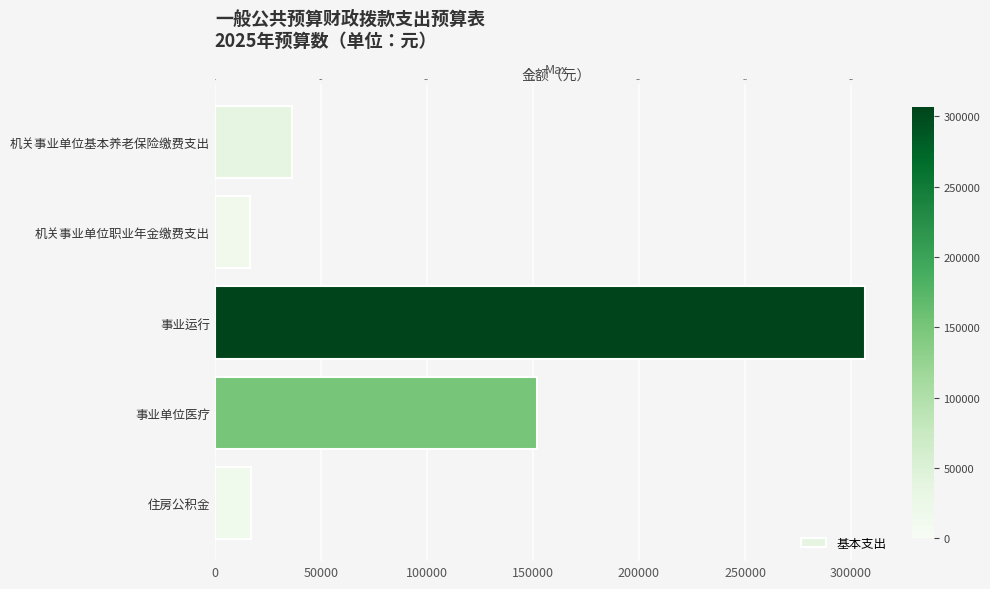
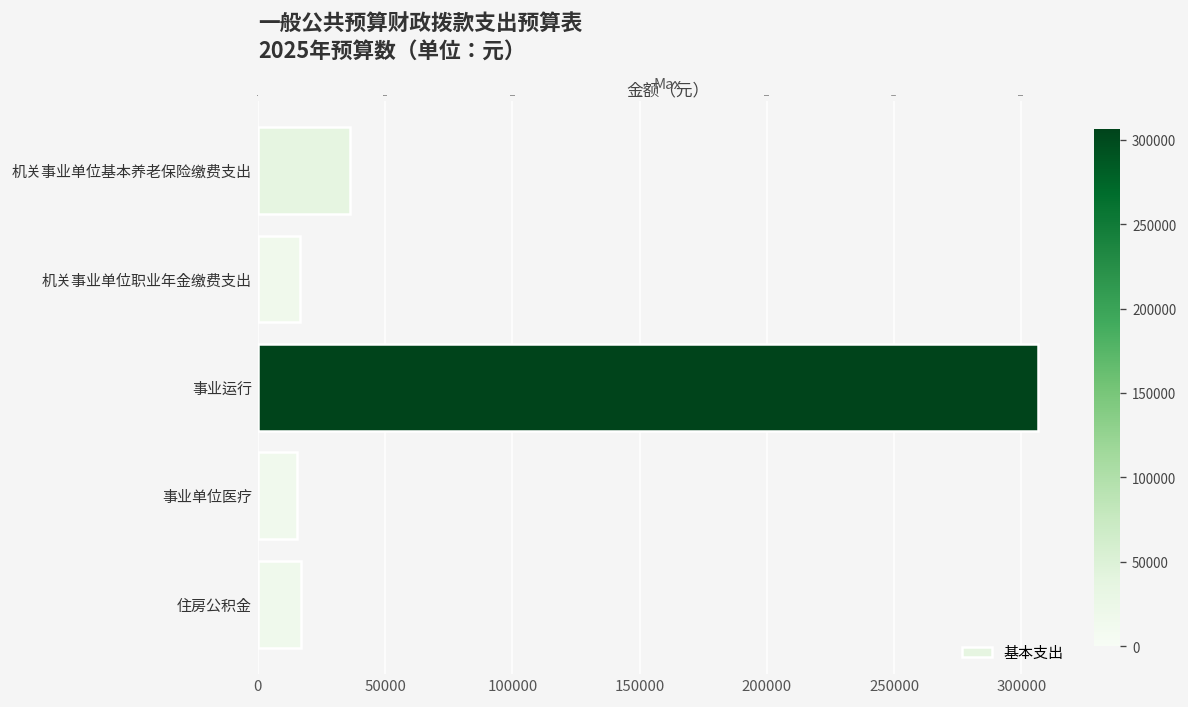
事业单位医疗: 152000 -> 15000
